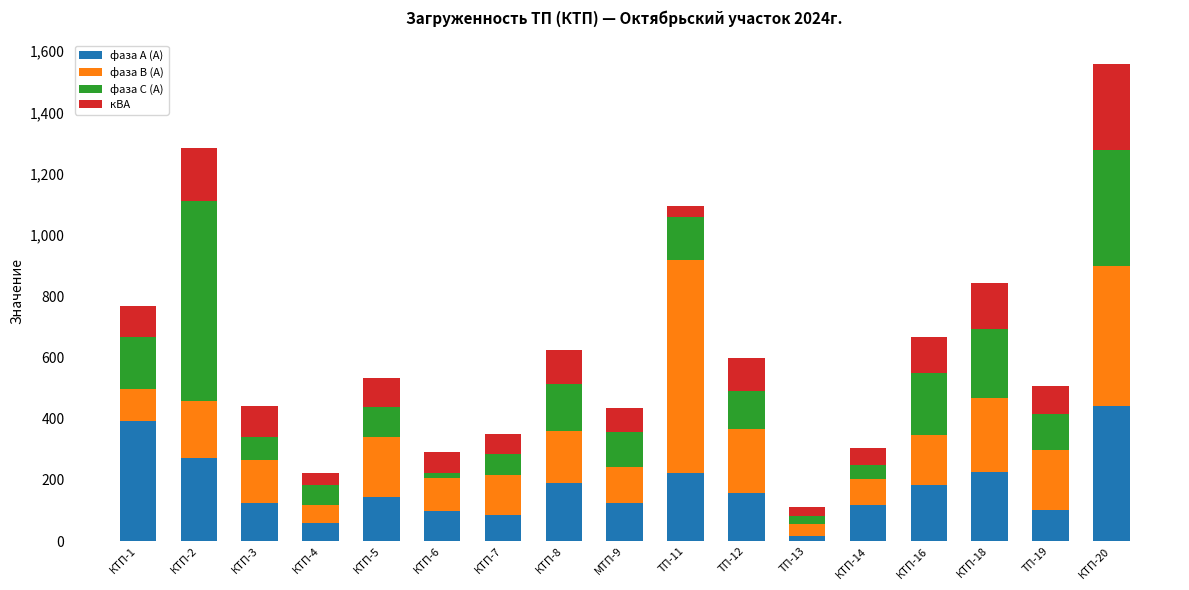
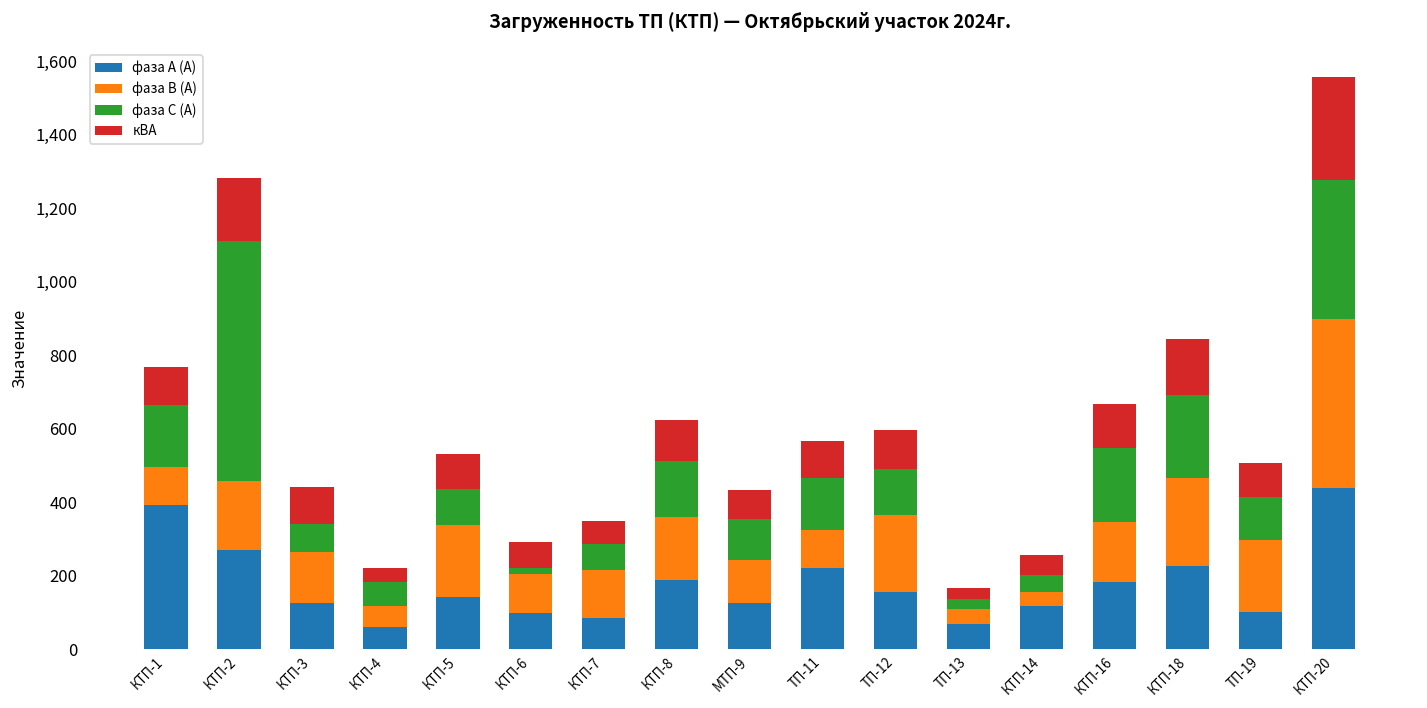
фаза В (А), ТП-11: 700 -> 100
кВА, ТП-11: 40 -> 100
фаза А (А), ТП-13: 20 -> 70
фаза В (А), КТП-14: 90 -> 40
